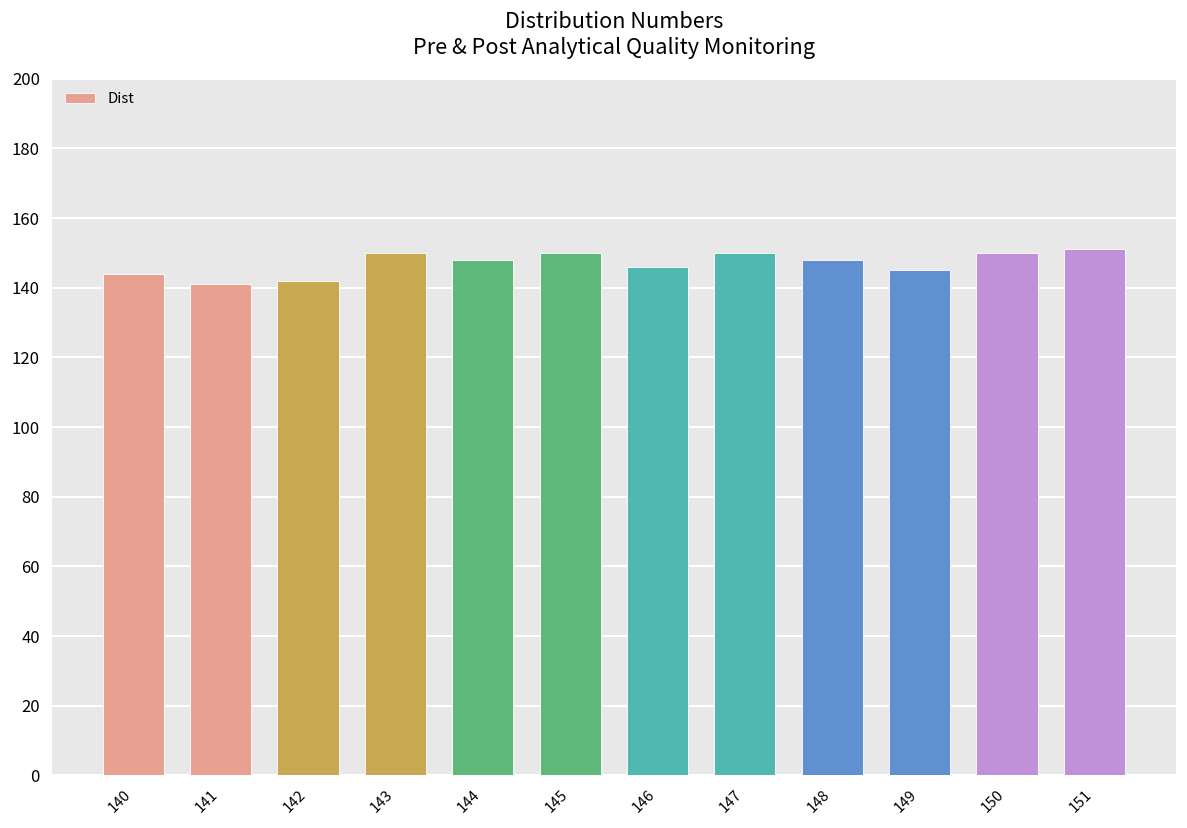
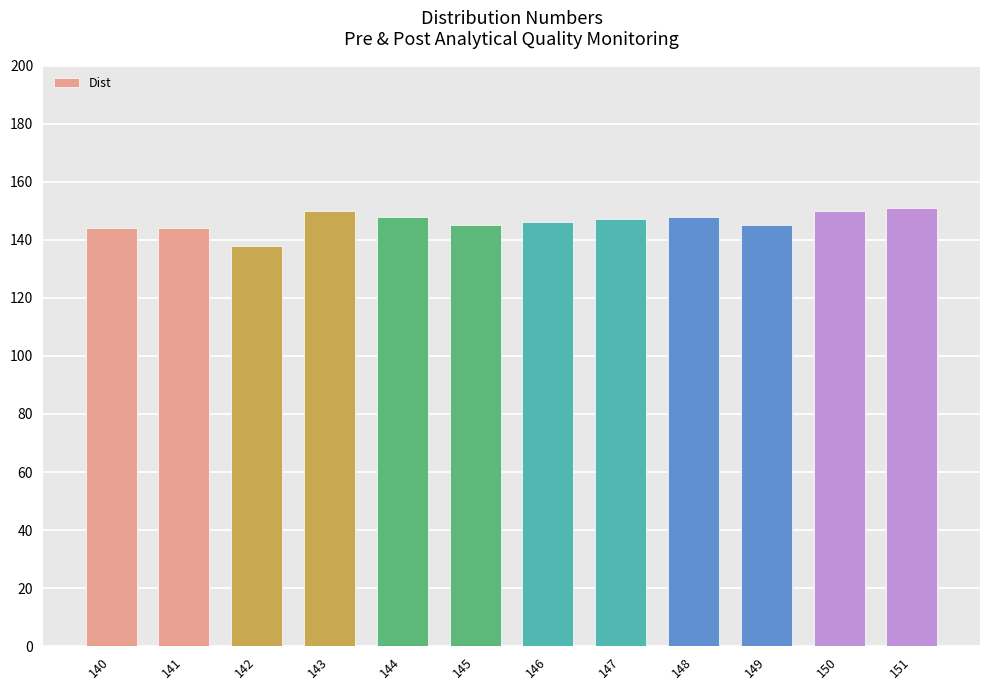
141: 141 -> 144
142: 142 -> 138
145: 150 -> 145
147: 150 -> 147
